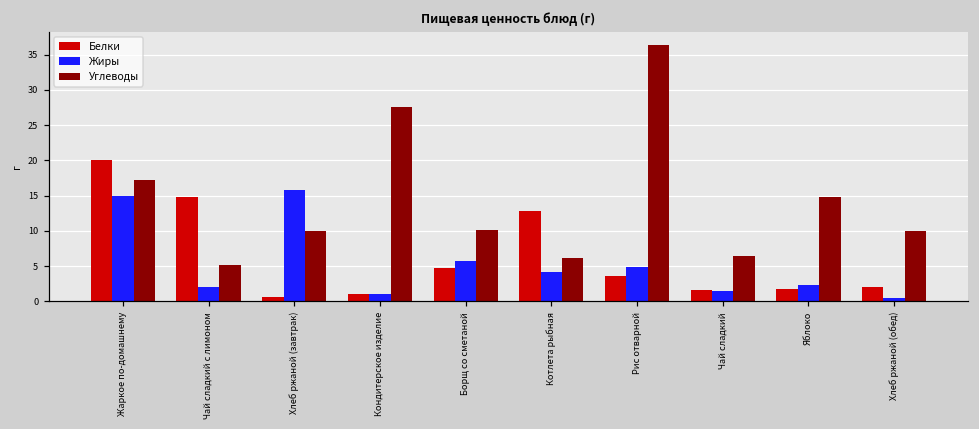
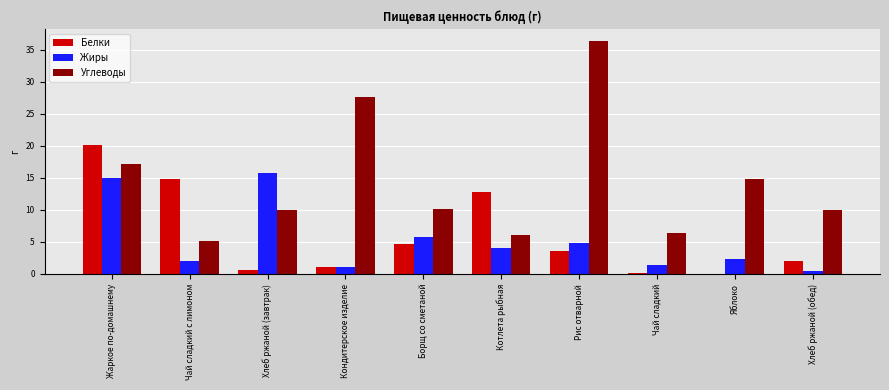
Белки, Чай сладкий: 2 -> 0
Белки, Яблоко: 2 -> 0
